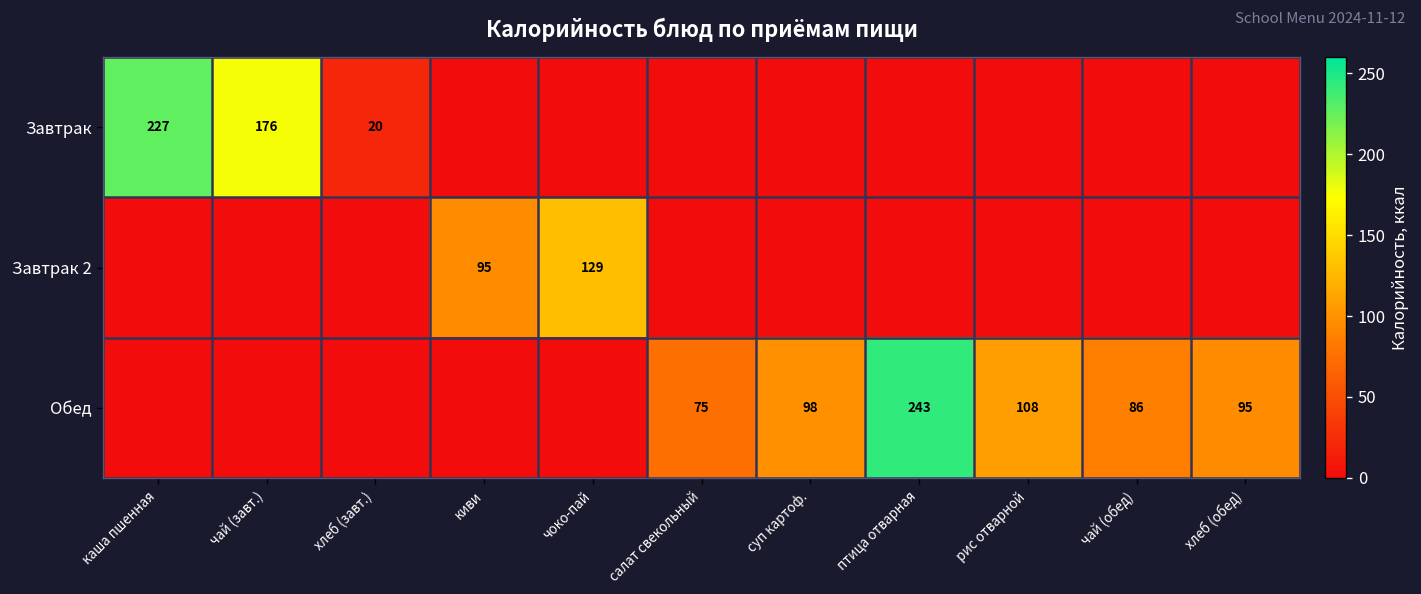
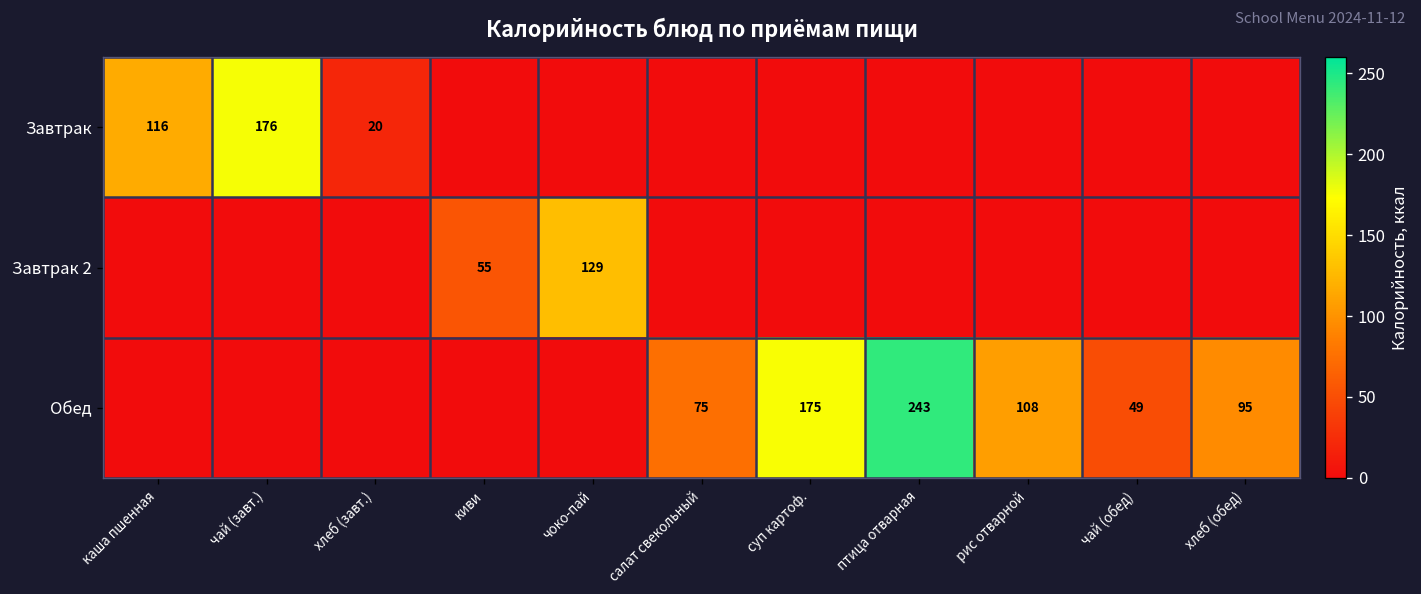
Завтрак, каша пшенная: 227 -> 116
Завтрак 2, киви: 95 -> 55
Обед, суп картоф.: 98 -> 175
Обед, чай (обед): 86 -> 49
